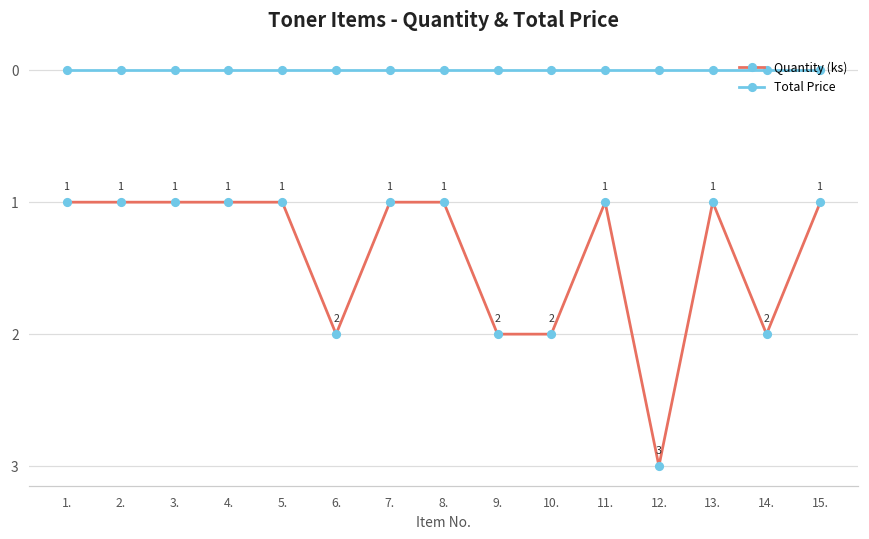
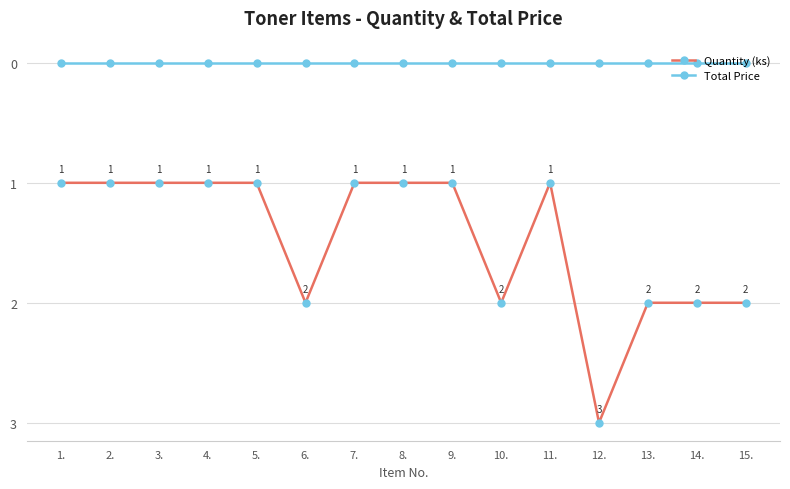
Quantity (ks), 9.: 2 -> 1
Quantity (ks), 13.: 1 -> 2
Quantity (ks), 15.: 1 -> 2
